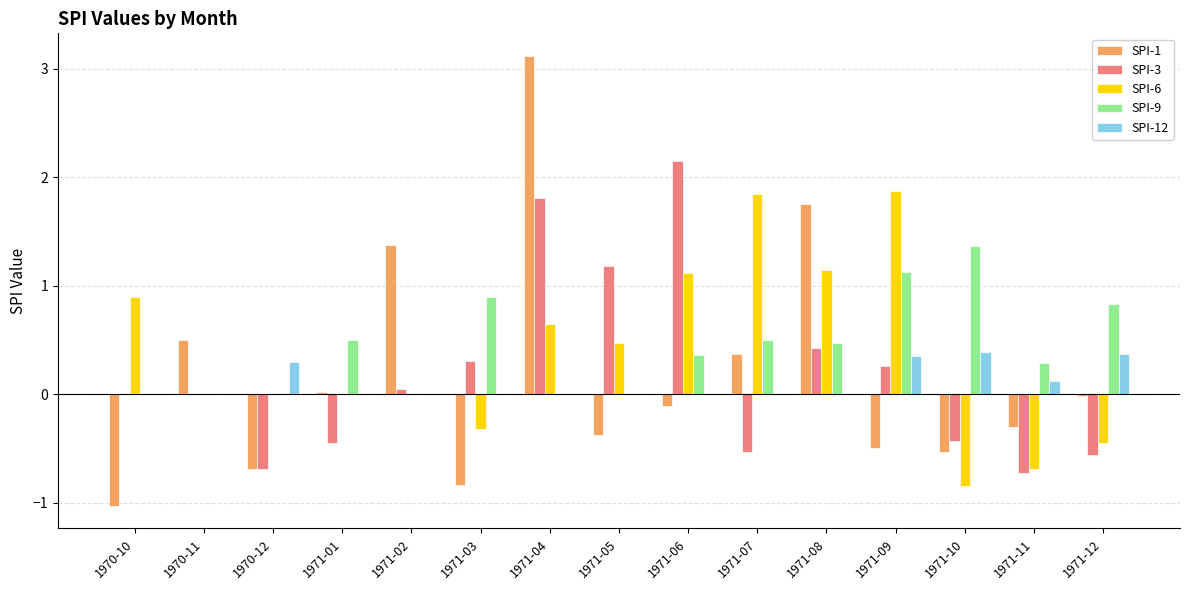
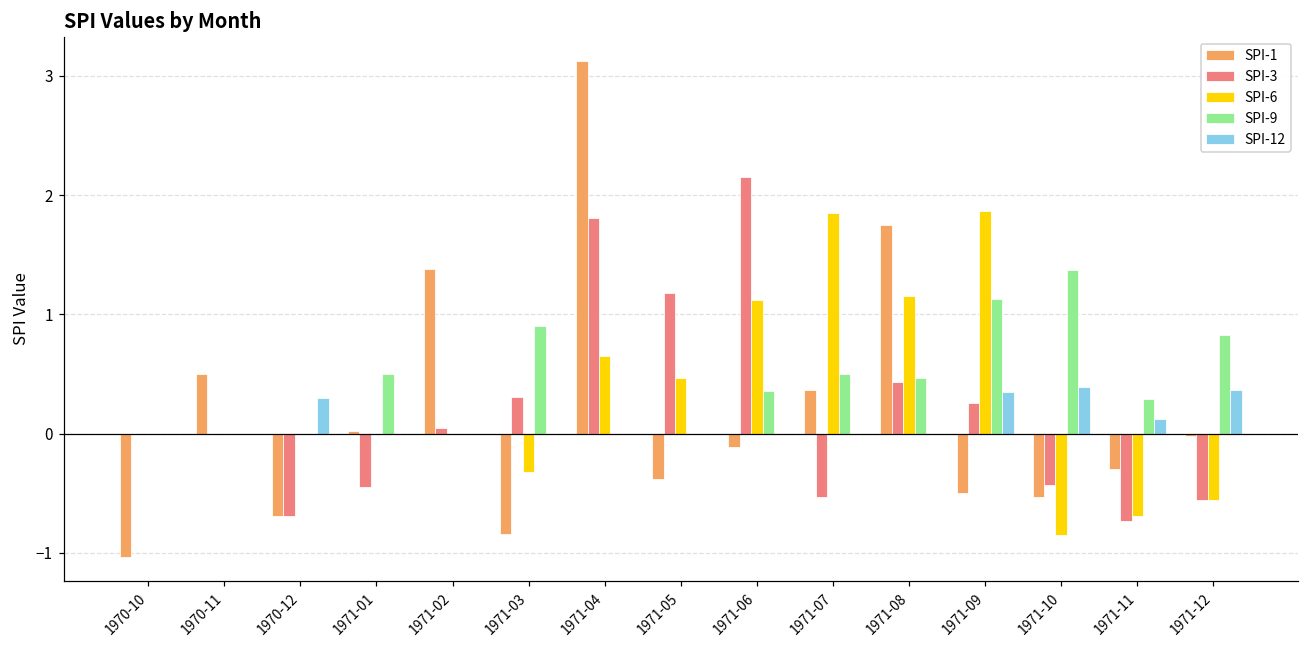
SPI-6, 1970-10: 0.9 -> 0.0
SPI-6, 1971-12: -0.45 -> -0.56
